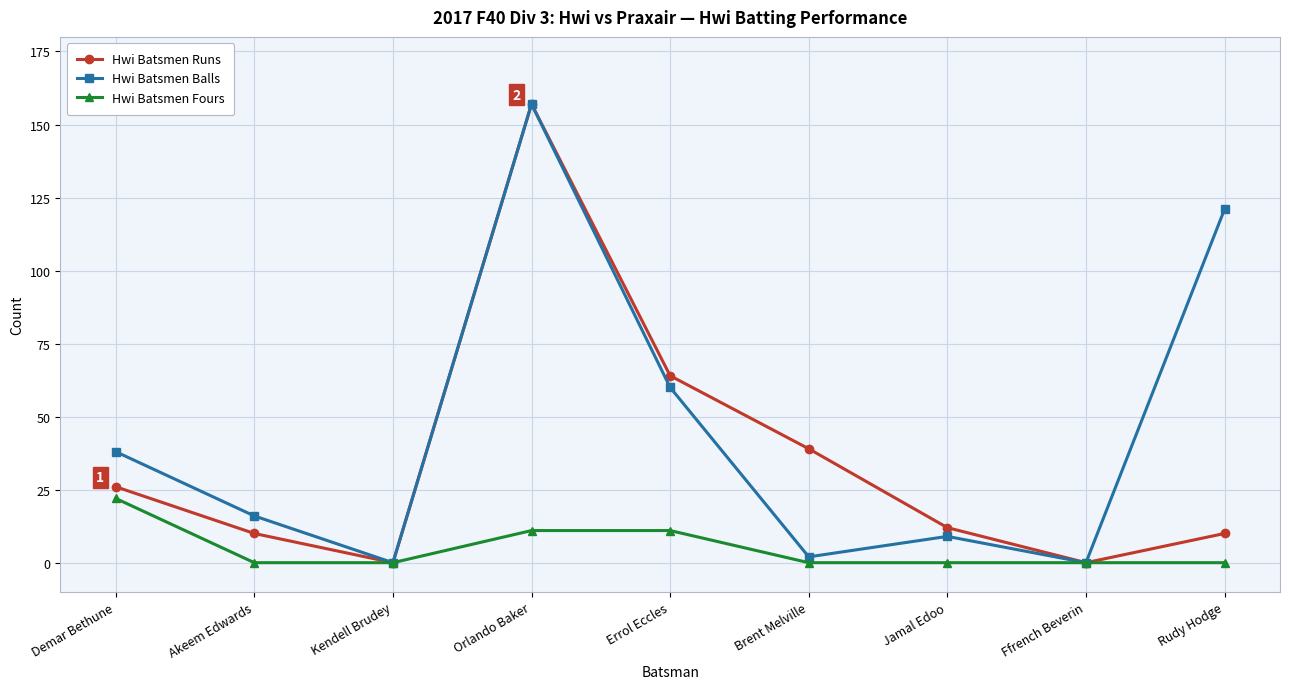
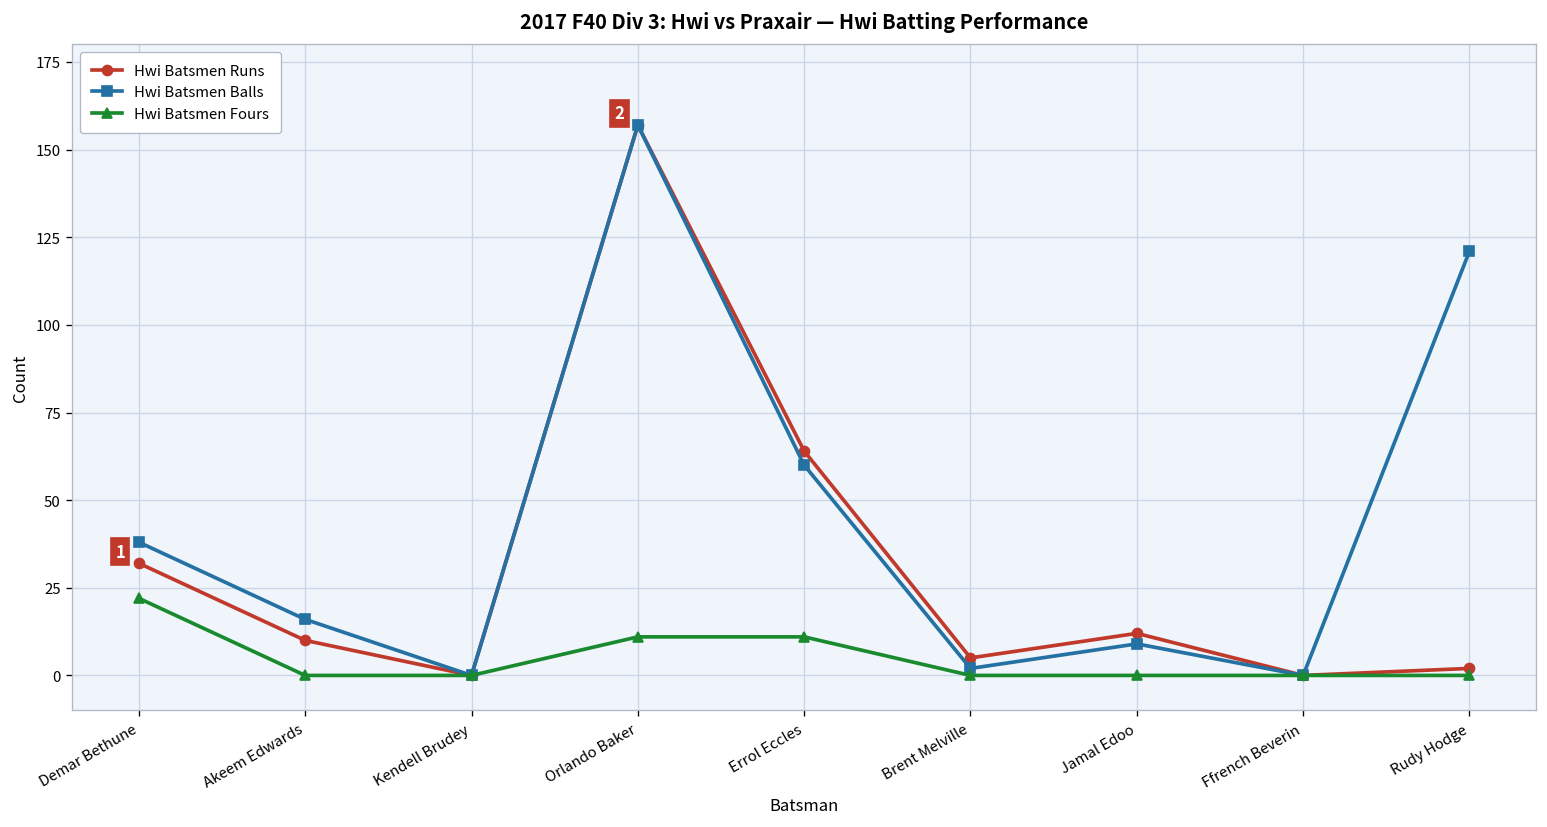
Hwi Batsmen Runs, Demar Bethune: 26 -> 32
Hwi Batsmen Runs, Brent Melville: 39 -> 5
Hwi Batsmen Runs, Rudy Hodge: 10 -> 2
